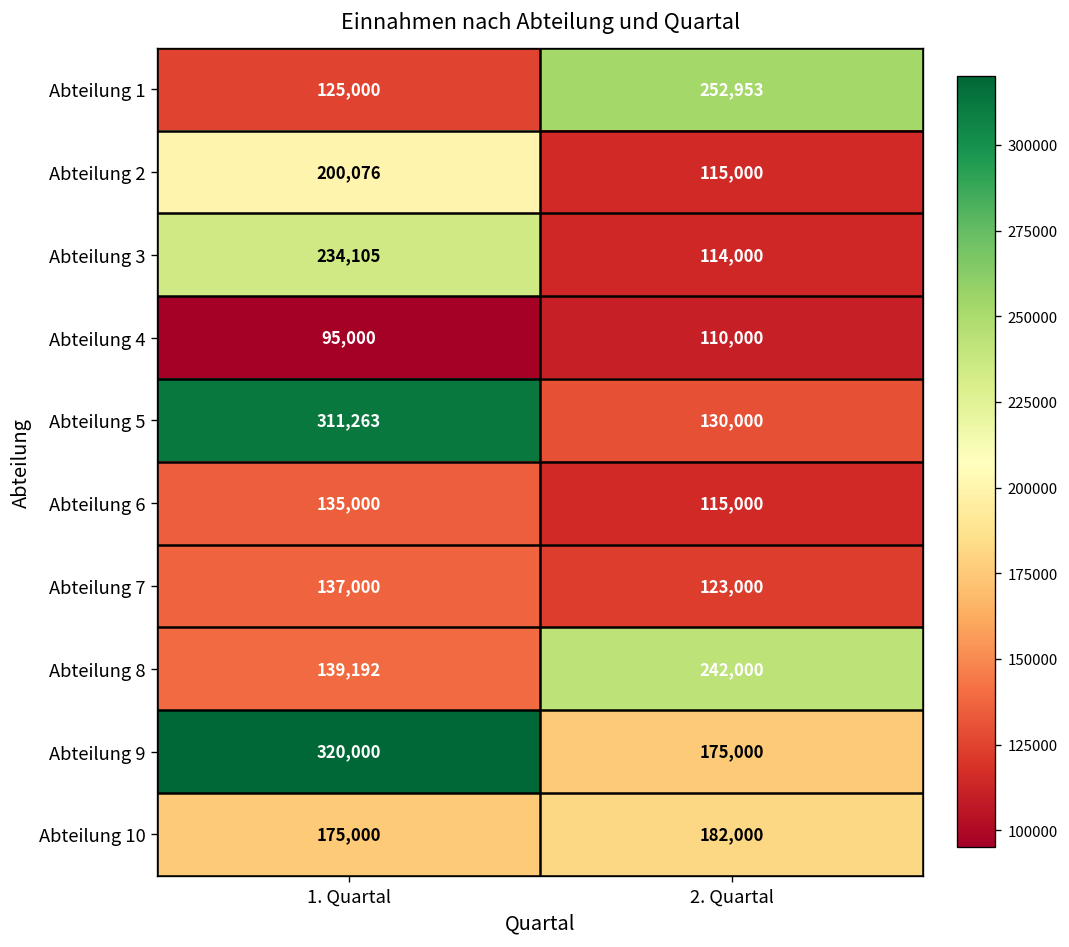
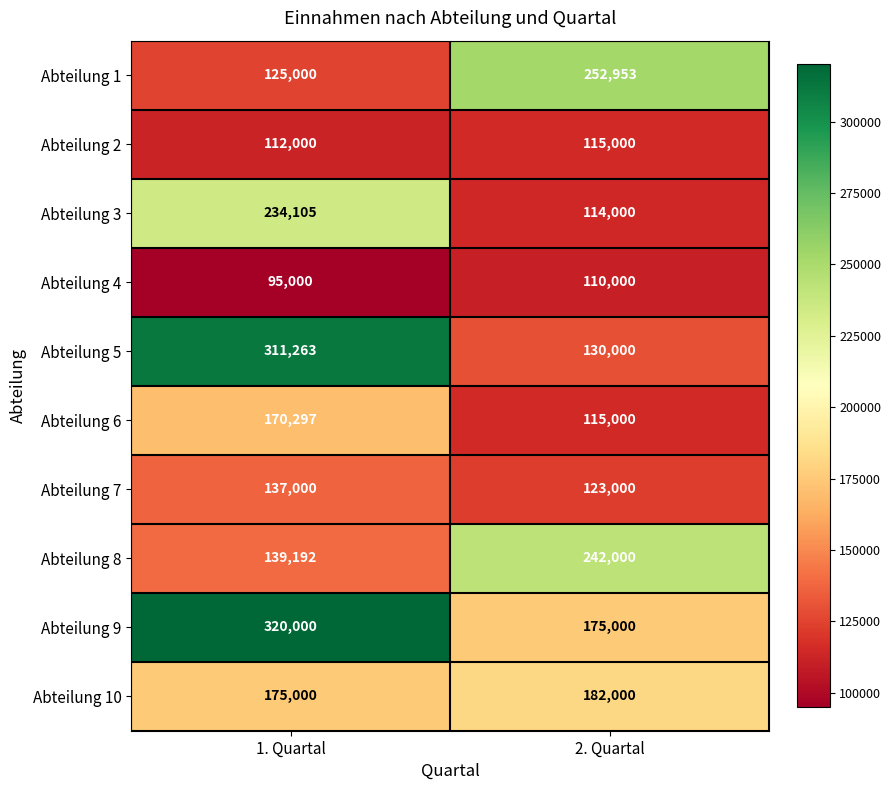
Abteilung 2, 1. Quartal: 200,076 -> 112,000
Abteilung 6, 1. Quartal: 135,000 -> 170,297
